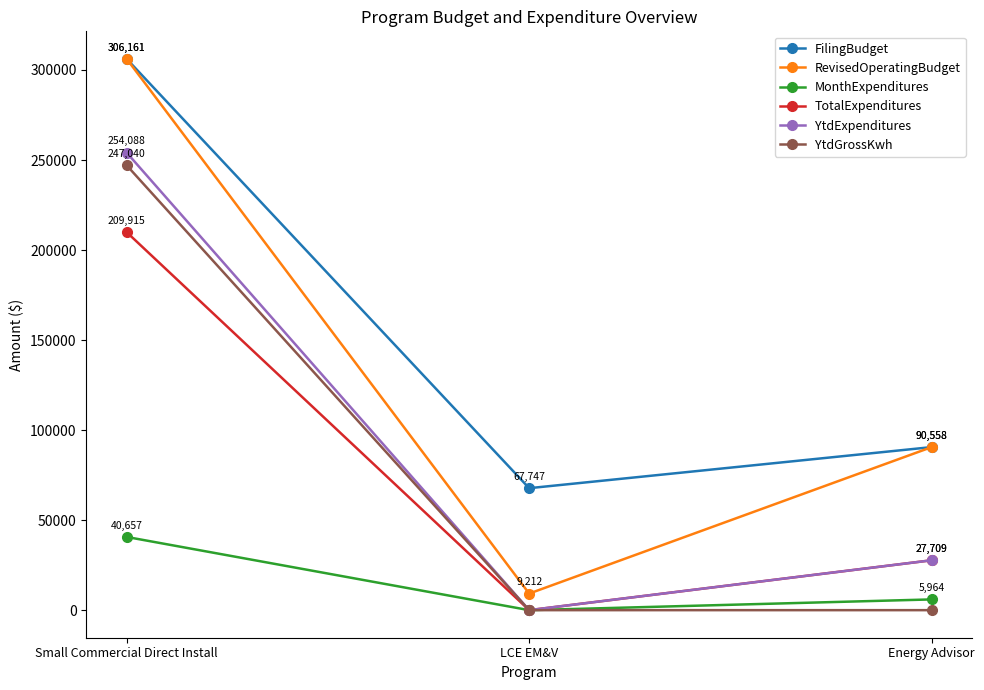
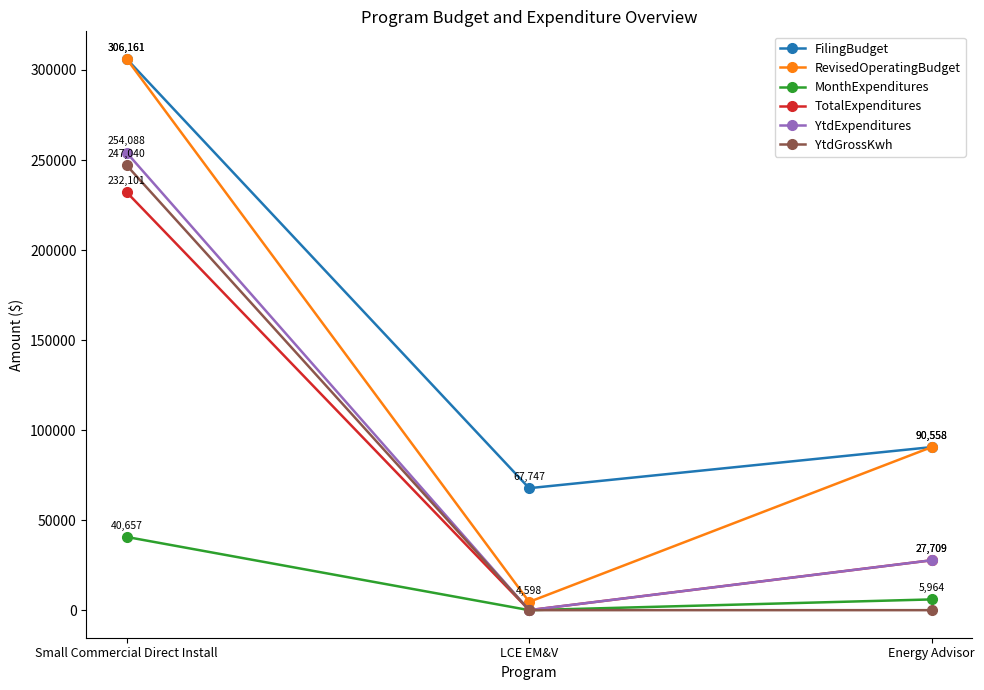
TotalExpenditures, Small Commercial Direct Install: 209,915 -> 232,101
RevisedOperatingBudget, LCE EM&V: 9,212 -> 4,598
